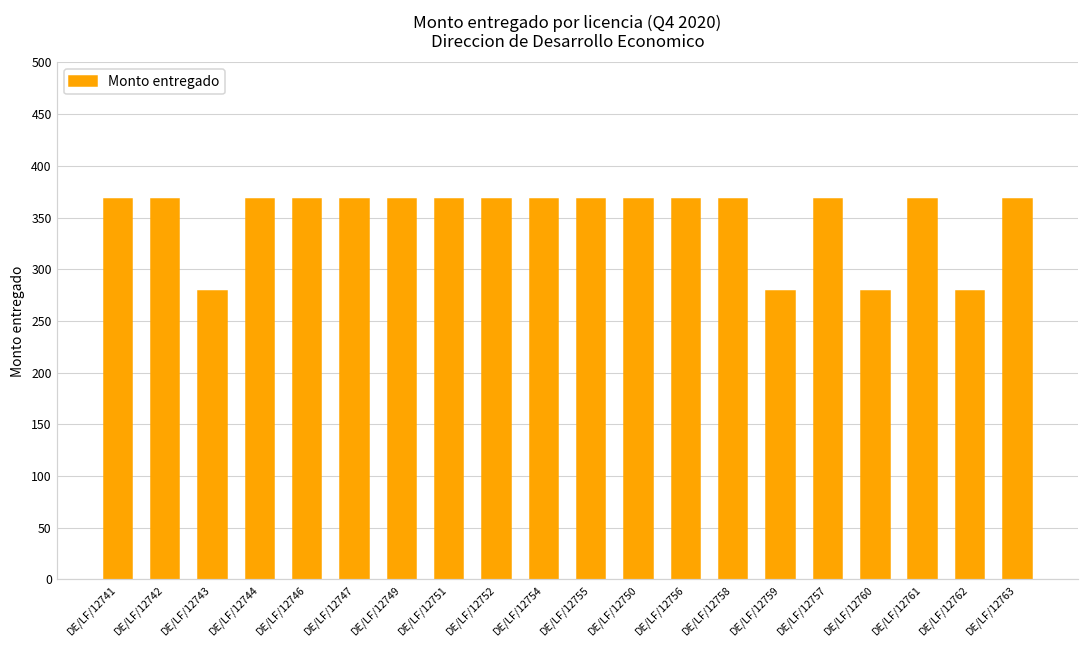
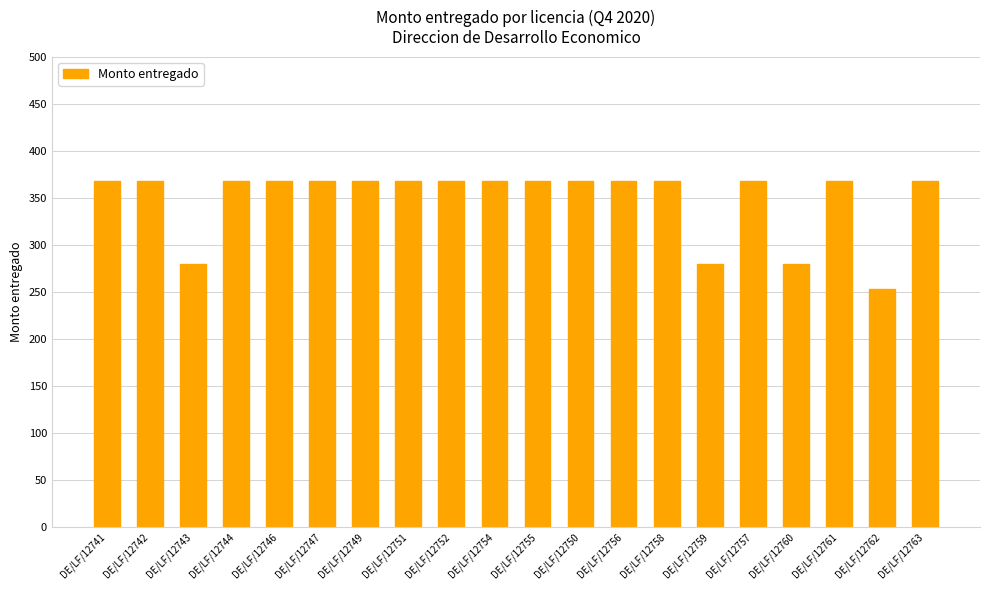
DE/LF/12762: 280 -> 250
